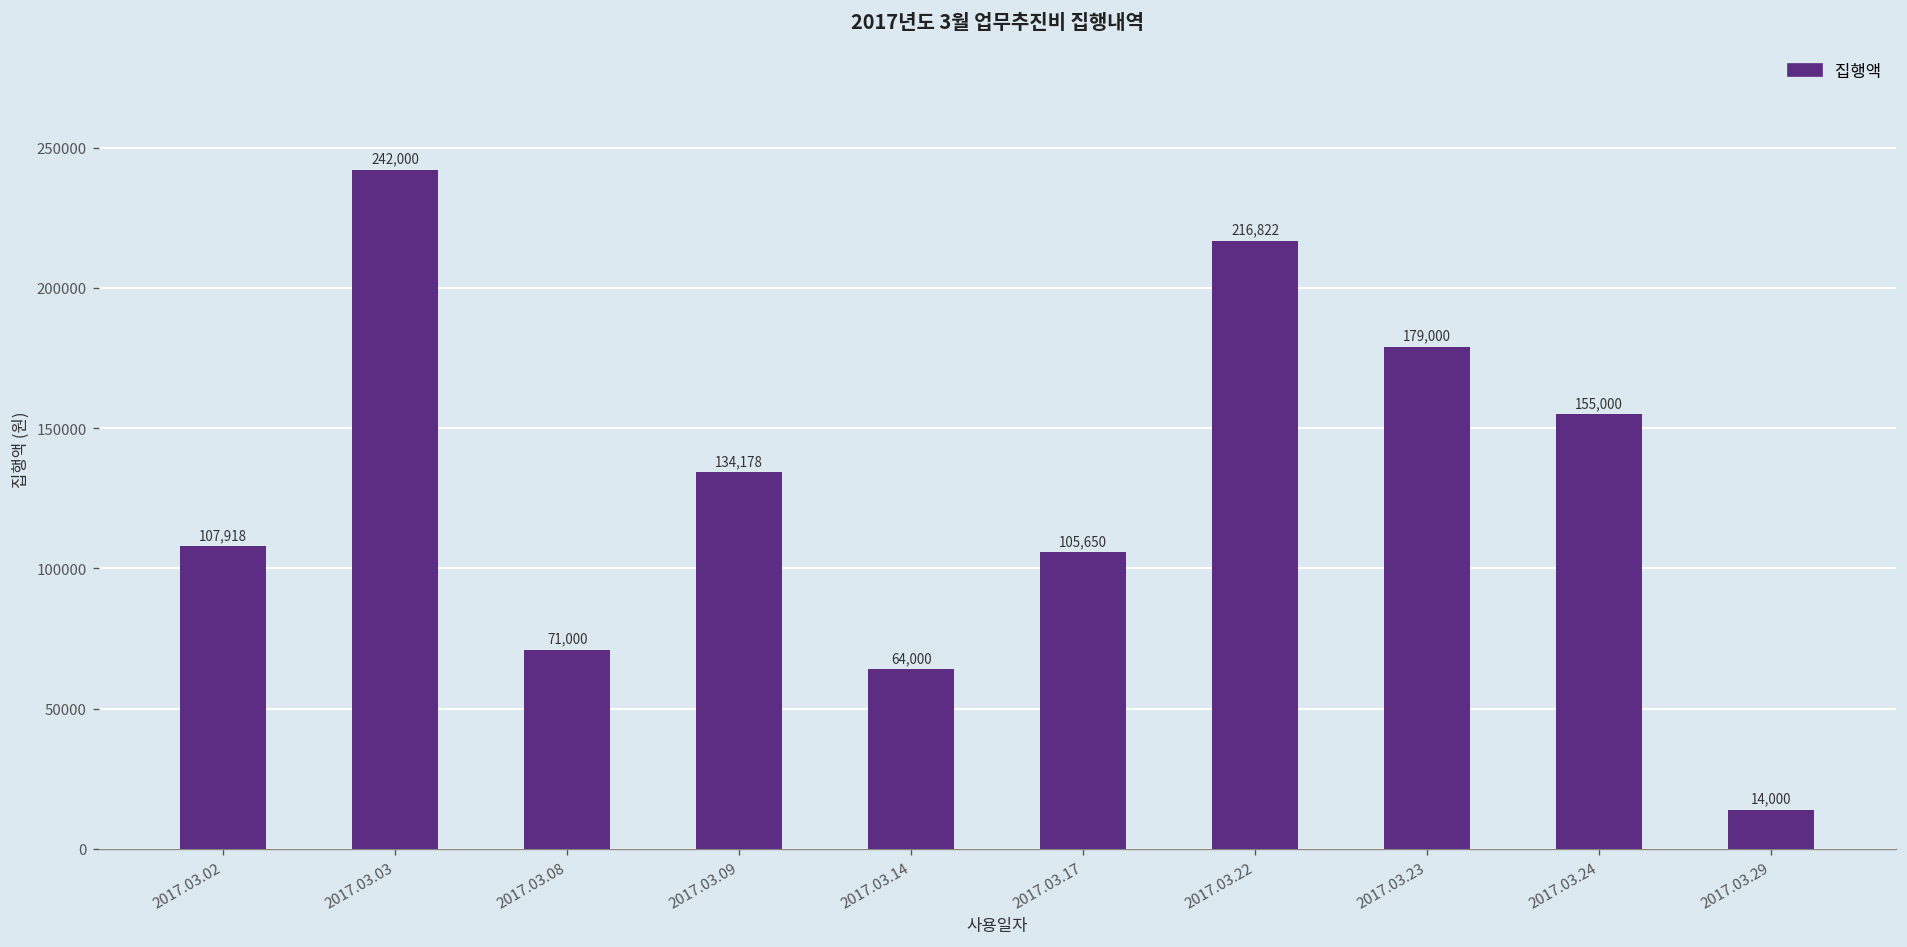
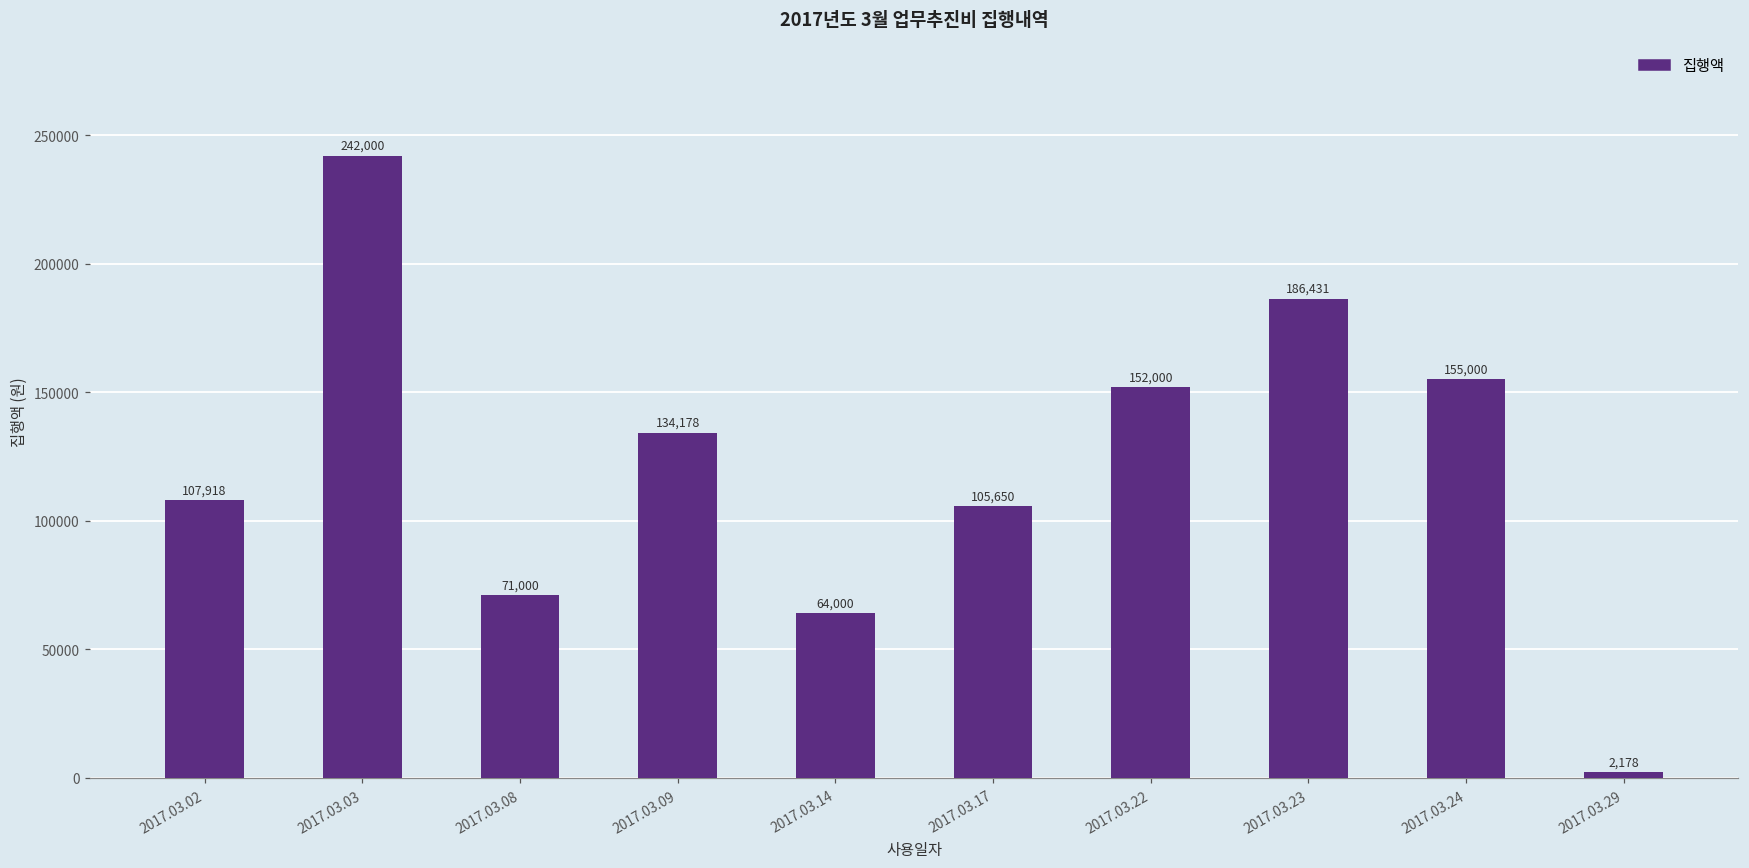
2017.03.22: 216,822 -> 152,000
2017.03.23: 179,000 -> 186,431
2017.03.29: 14,000 -> 2,178
